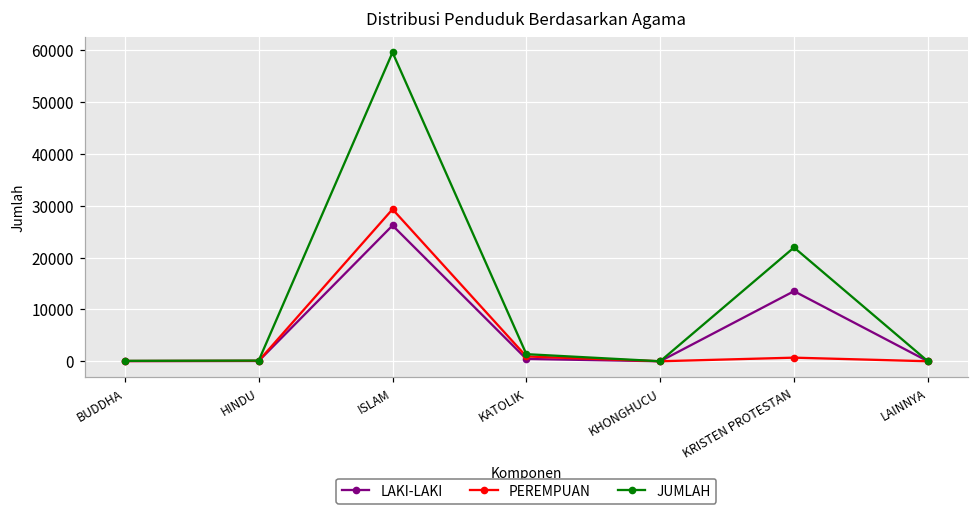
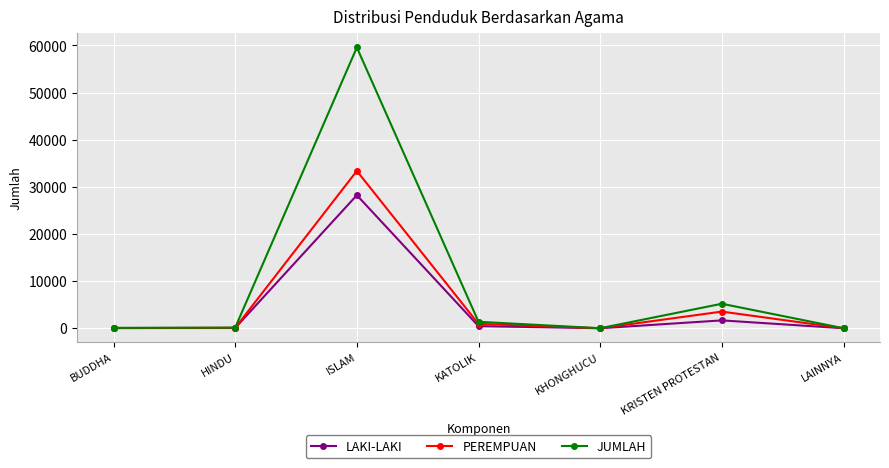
LAKI-LAKI, ISLAM: 26000 -> 28000
PEREMPUAN, ISLAM: 29000 -> 33000
LAKI-LAKI, KRISTEN PROTESTAN: 14000 -> 2000
PEREMPUAN, KRISTEN PROTESTAN: 1000 -> 4000
JUMLAH, KRISTEN PROTESTAN: 22000 -> 5000
